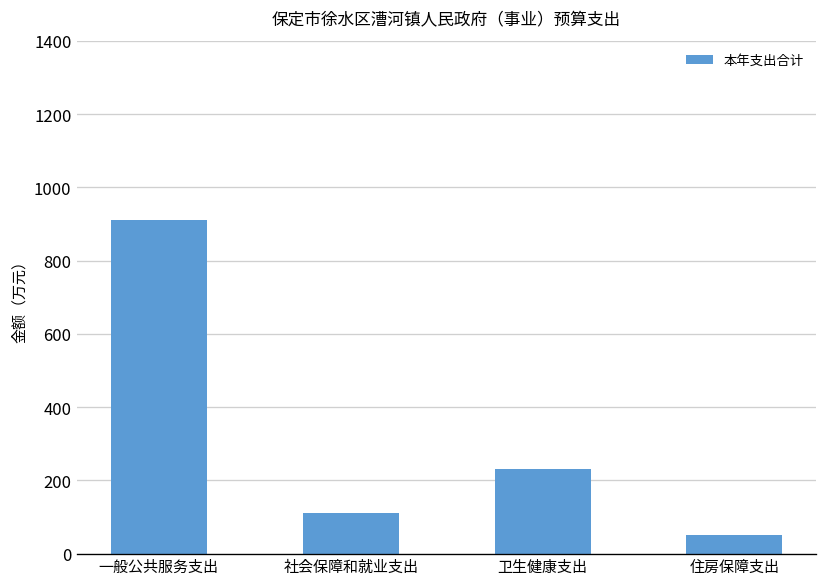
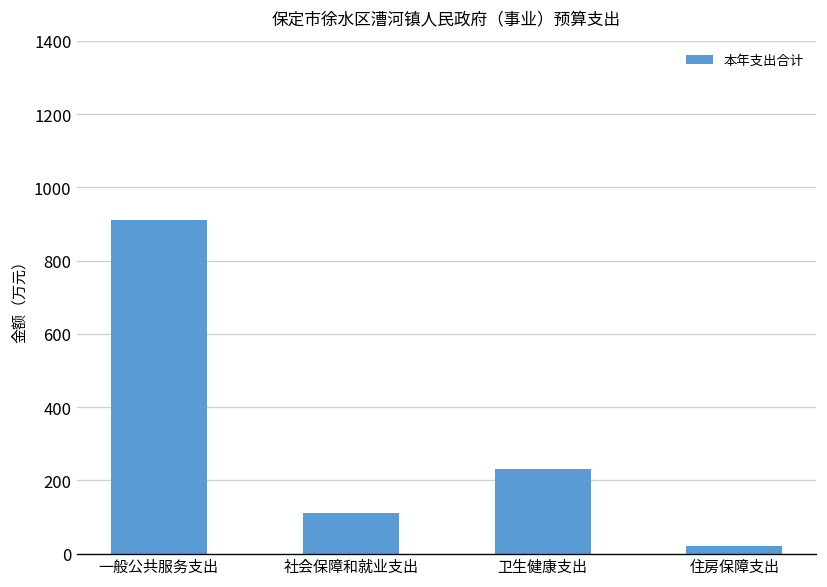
住房保障支出: 50 -> 20
